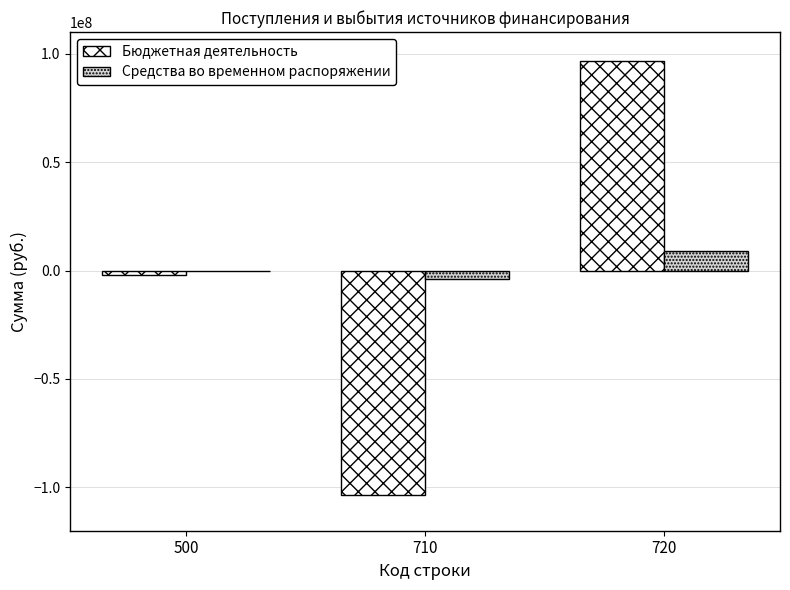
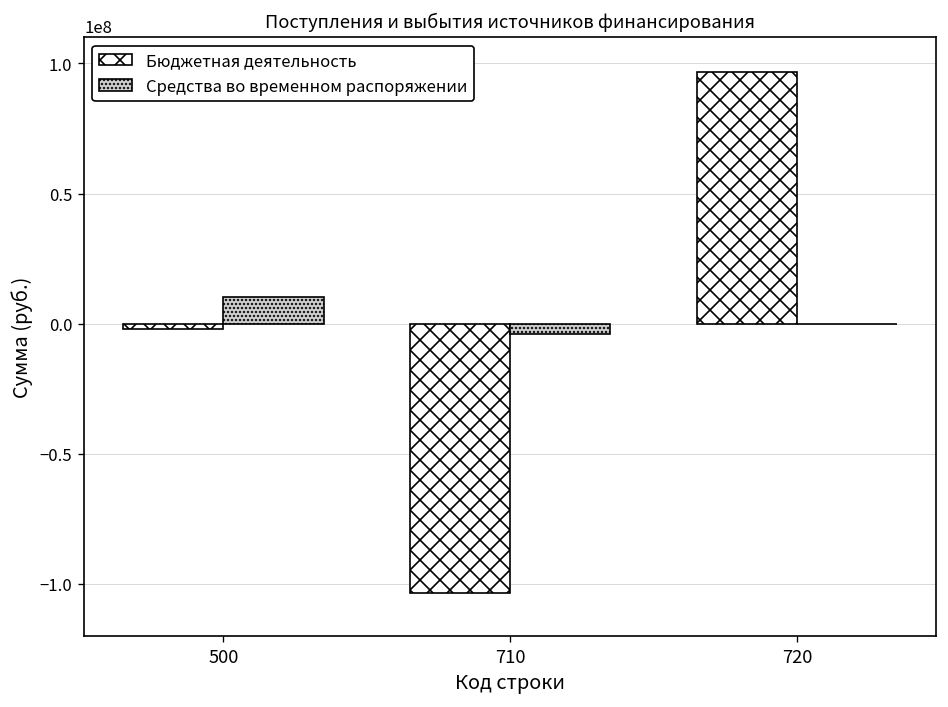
Средства во временном распоряжении, 500: 0 -> 10000000
Средства во временном распоряжении, 720: 9000000 -> 0
